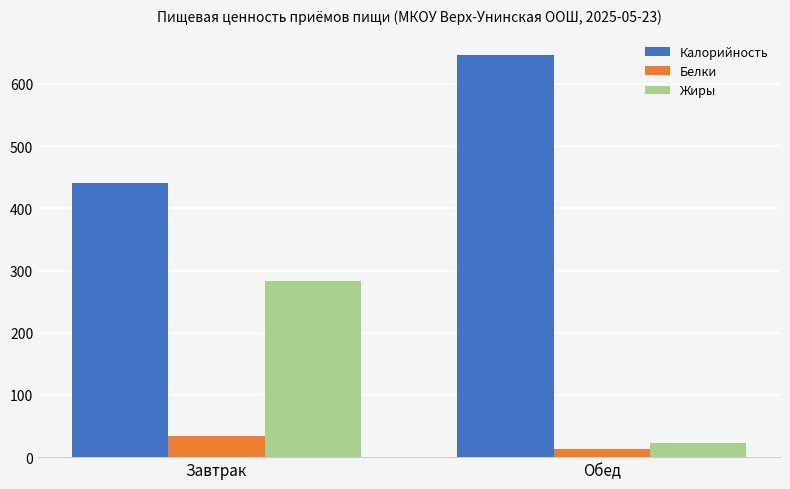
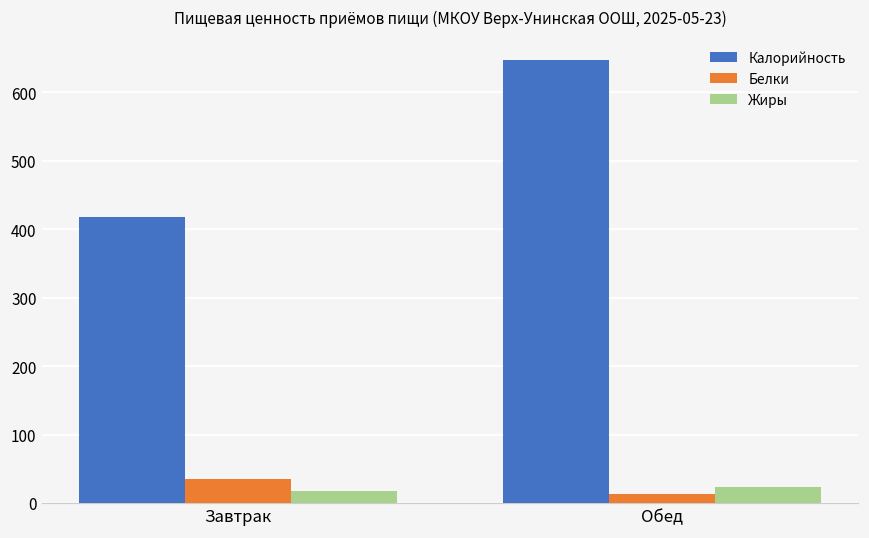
Калорийность, Завтрак: 440 -> 420
Жиры, Завтрак: 280 -> 20
